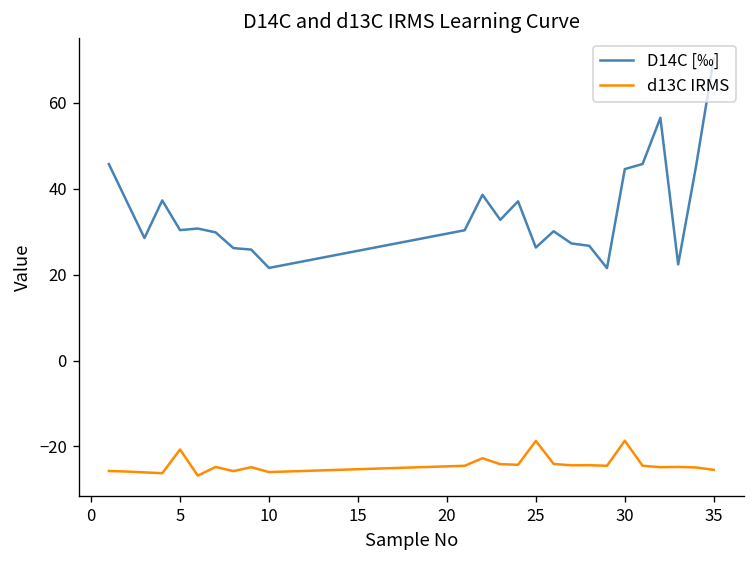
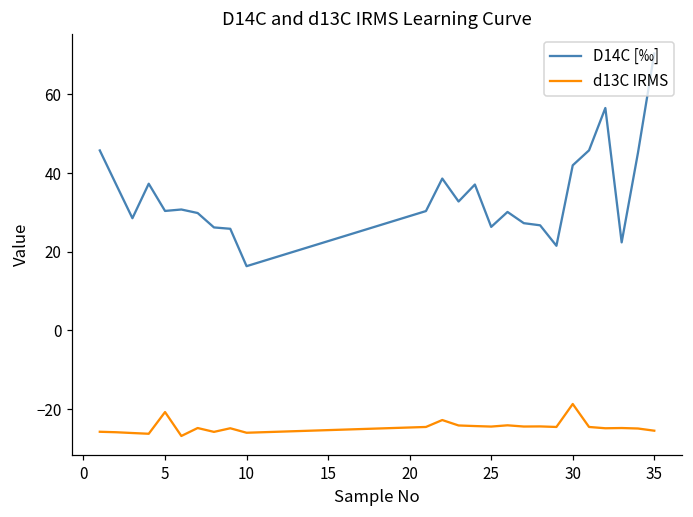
D14C [‰], 10: 22 -> 16
d13C IRMS, 25: -19 -> -24
D14C [‰], 30: 45 -> 42
